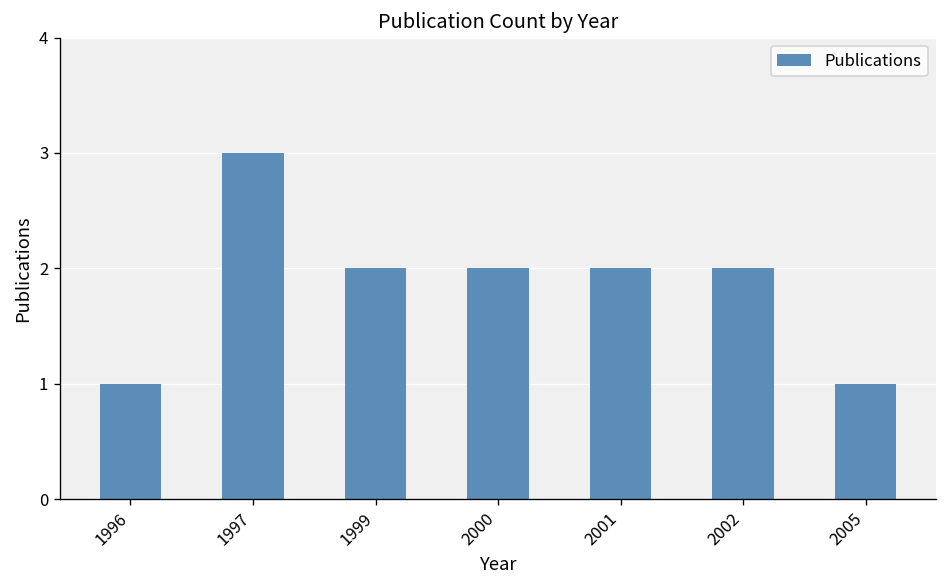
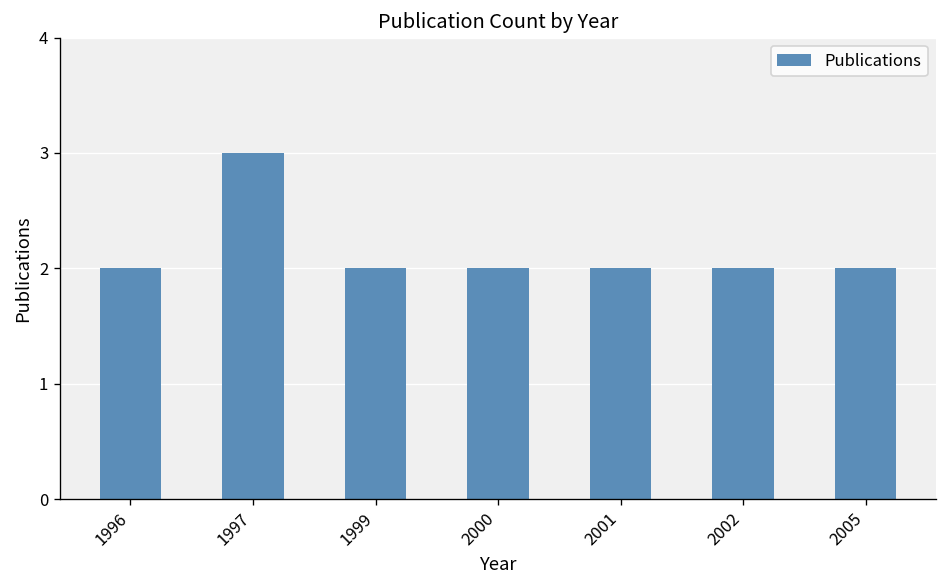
1996: 1 -> 2
2005: 1 -> 2
